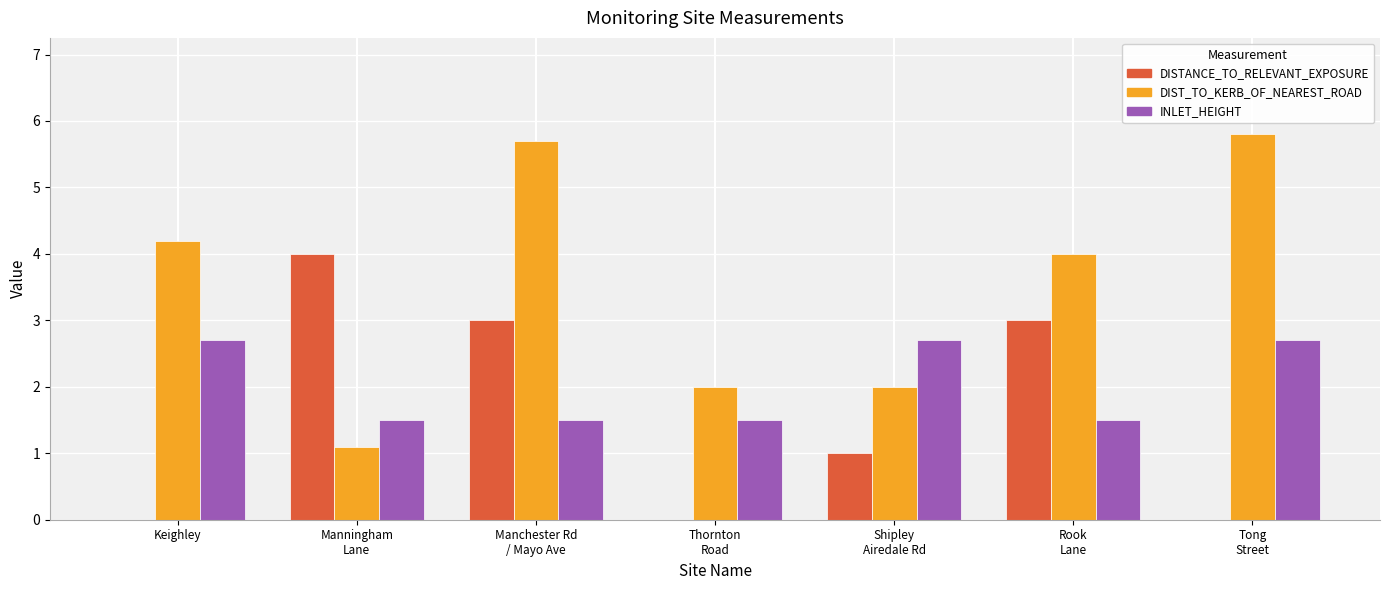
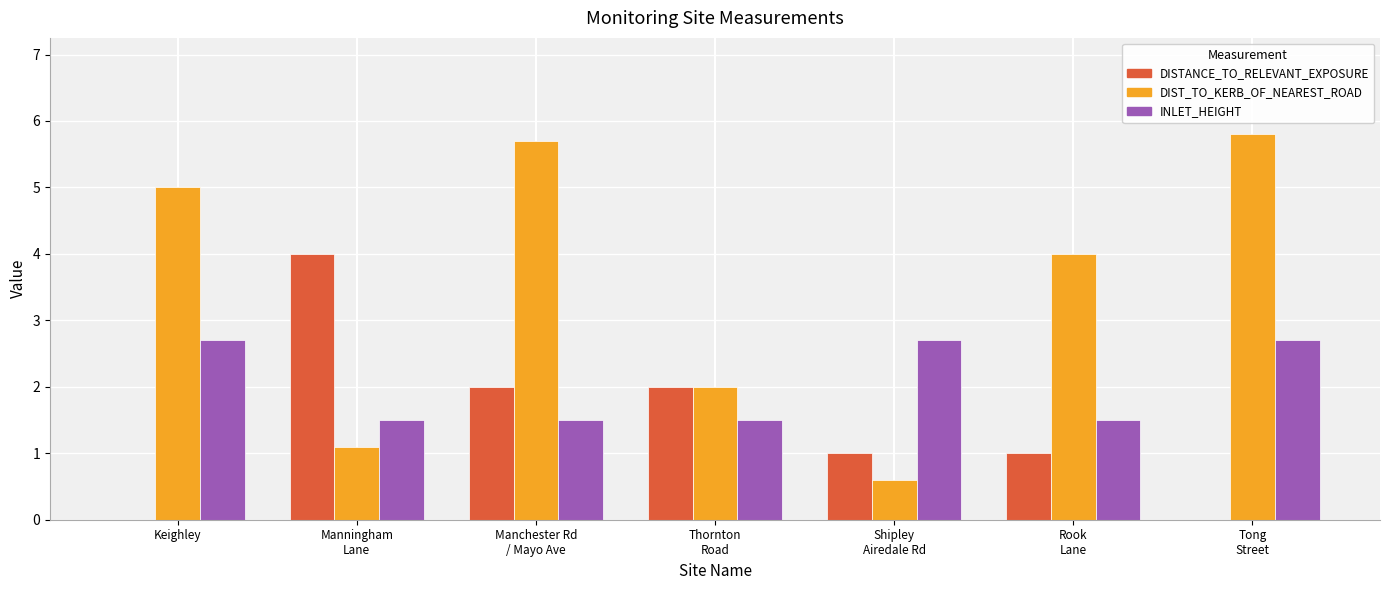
DIST_TO_KERB_OF_NEAREST_ROAD, Keighley: 4.2 -> 5.0
DISTANCE_TO_RELEVANT_EXPOSURE, Manchester Rd / Mayo Ave: 3 -> 2
DISTANCE_TO_RELEVANT_EXPOSURE, Thornton Road: 0 -> 2
DIST_TO_KERB_OF_NEAREST_ROAD, Shipley Airedale Rd: 2.0 -> 0.6
DISTANCE_TO_RELEVANT_EXPOSURE, Rook Lane: 3 -> 1
